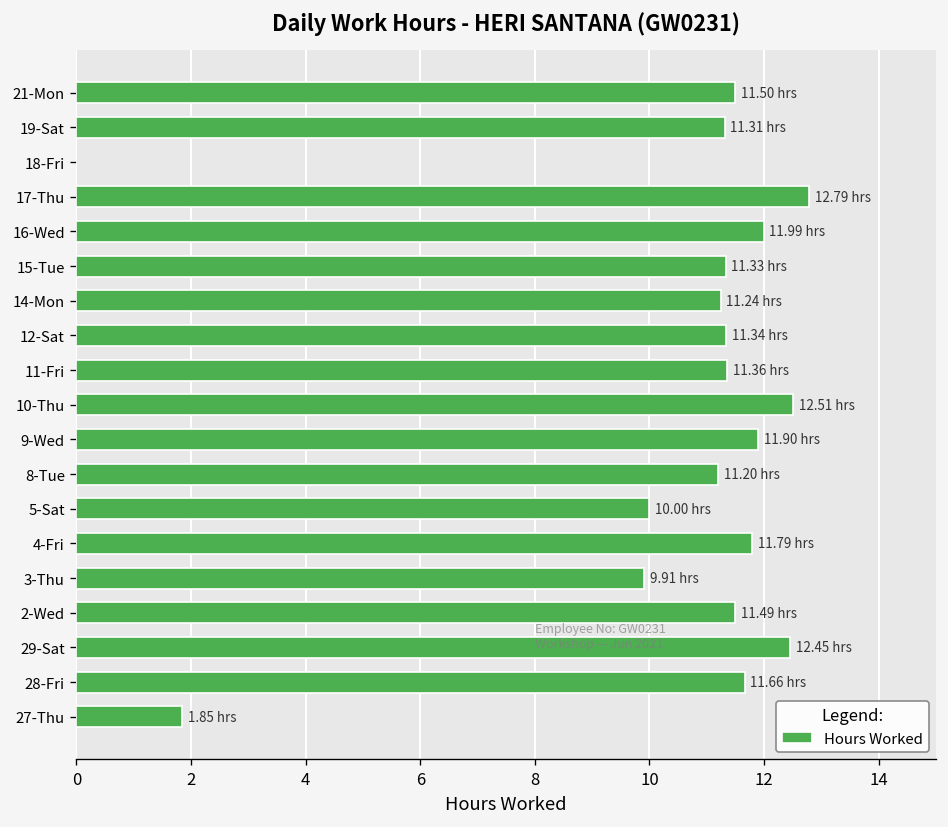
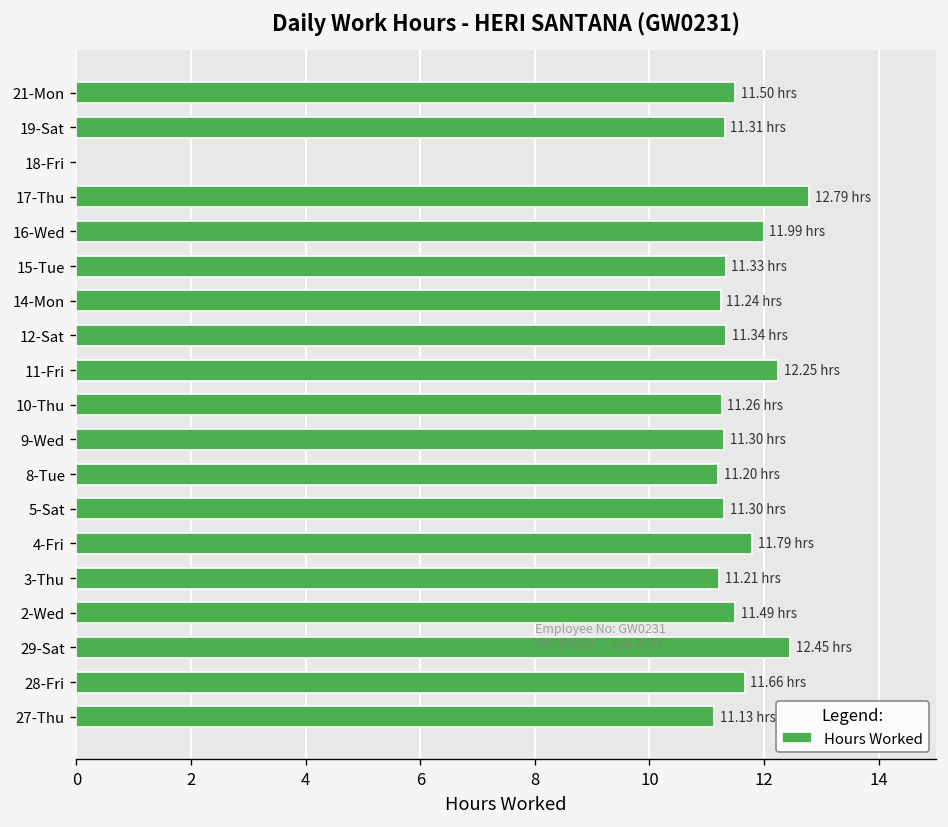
11-Fri: 11.36 -> 12.25
10-Thu: 12.51 -> 11.26
9-Wed: 11.90 -> 11.30
5-Sat: 10.00 -> 11.30
3-Thu: 9.91 -> 11.21
27-Thu: 1.85 -> 11.13
